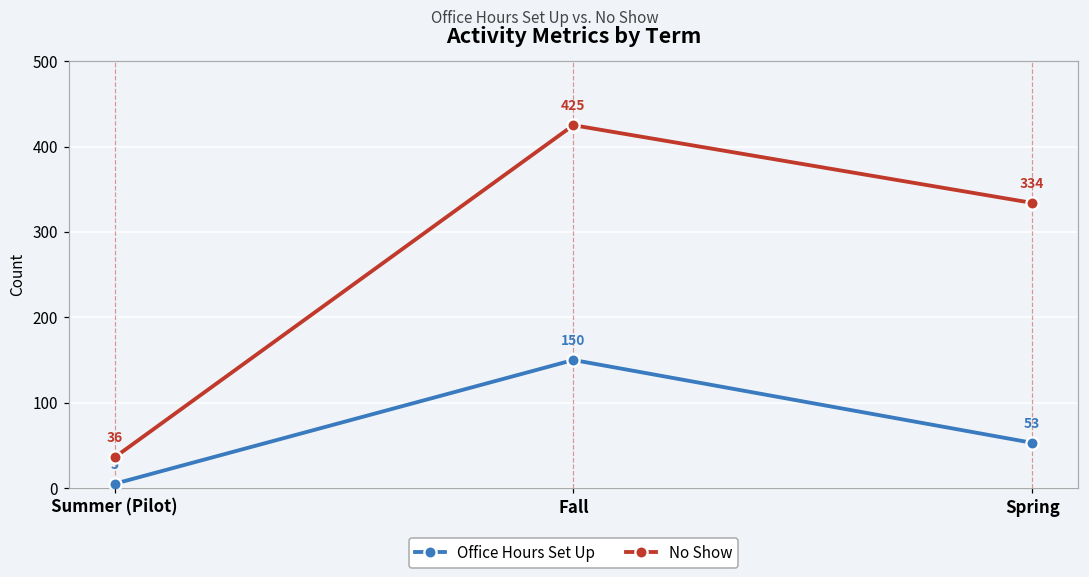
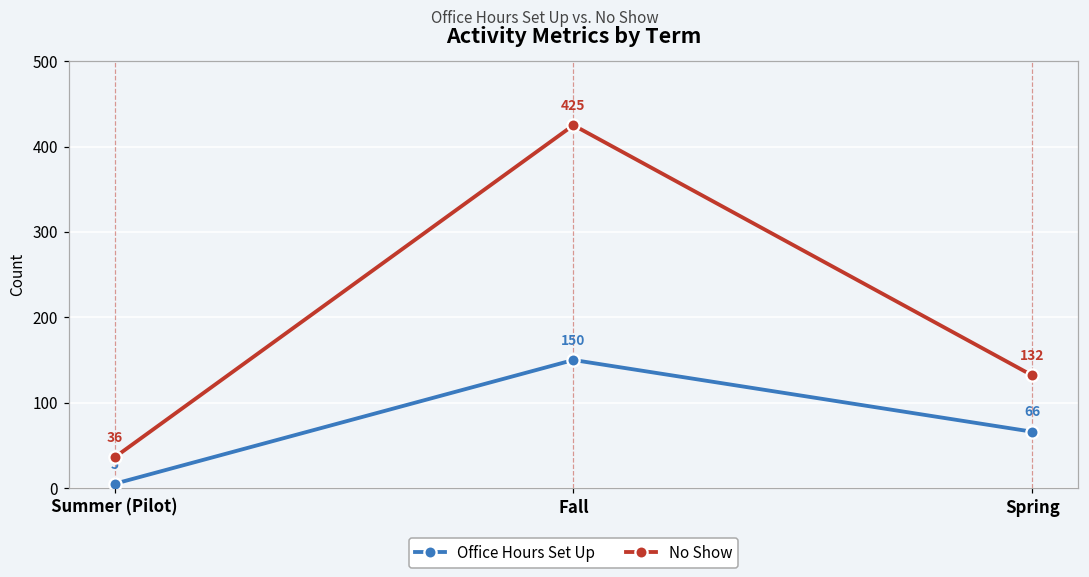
Office Hours Set Up, Spring: 53 -> 66
No Show, Spring: 334 -> 132
